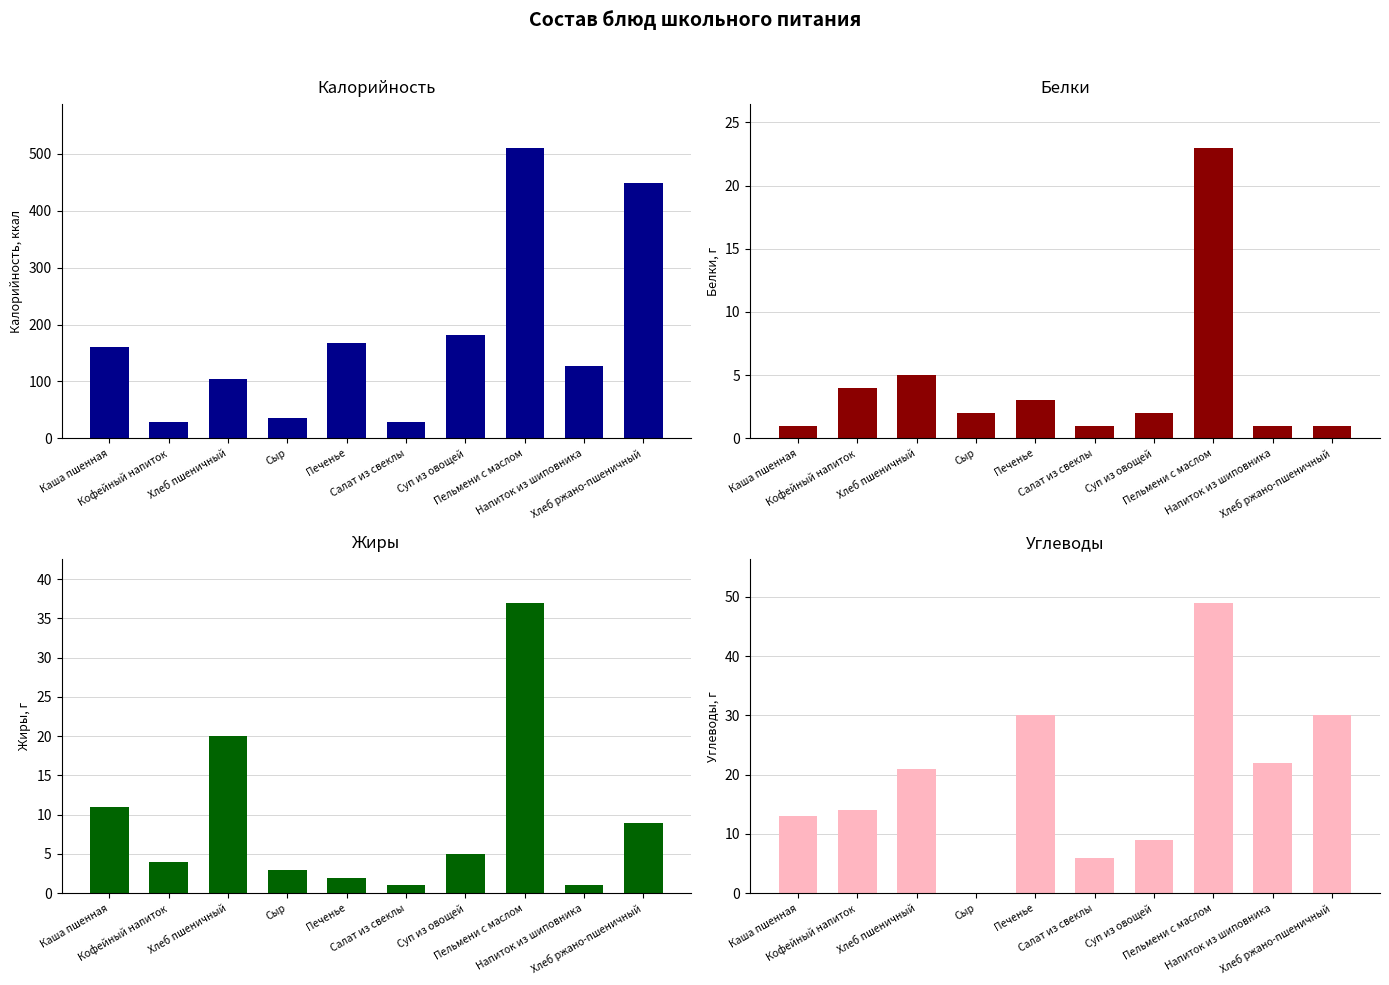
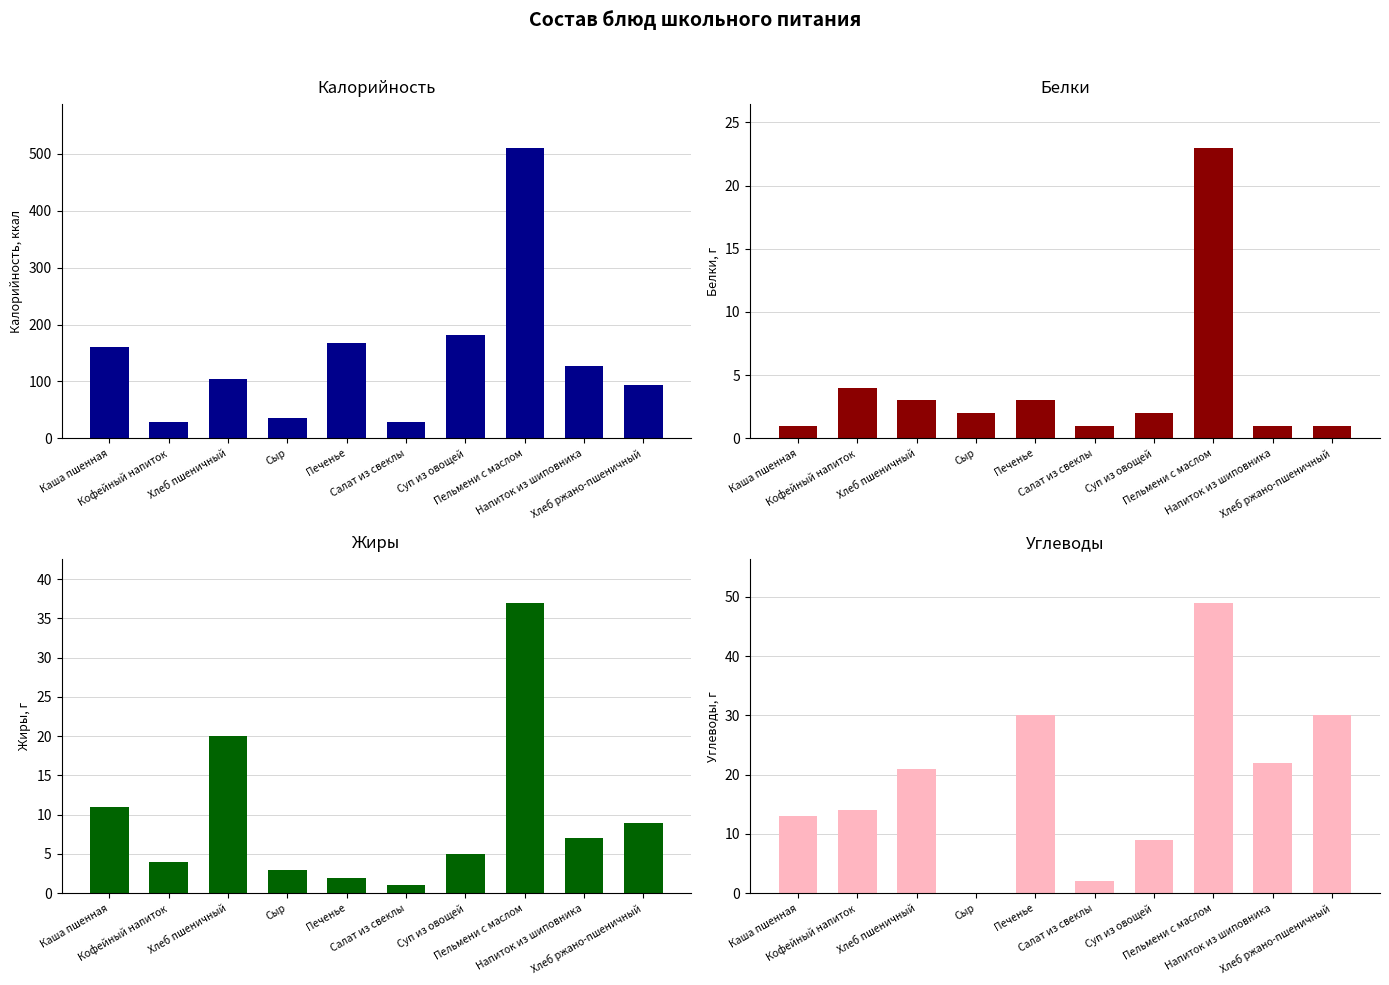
Калорийность, Хлеб ржано-пшеничный: 450 -> 90
Белки, Хлеб пшеничный: 5 -> 3
Жиры, Напиток из шиповника: 1 -> 7
Углеводы, Салат из свеклы: 6 -> 2
